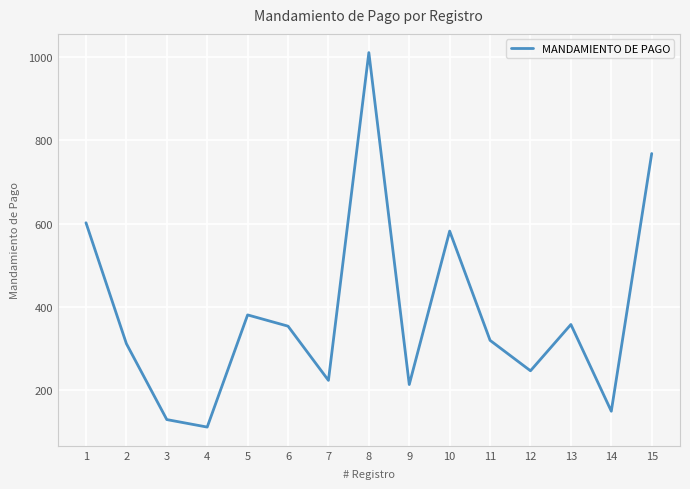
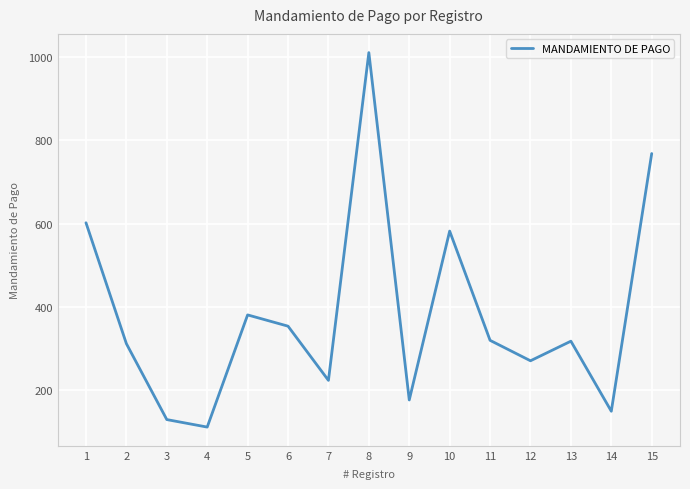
9: 210 -> 180
12: 250 -> 270
13: 360 -> 320
